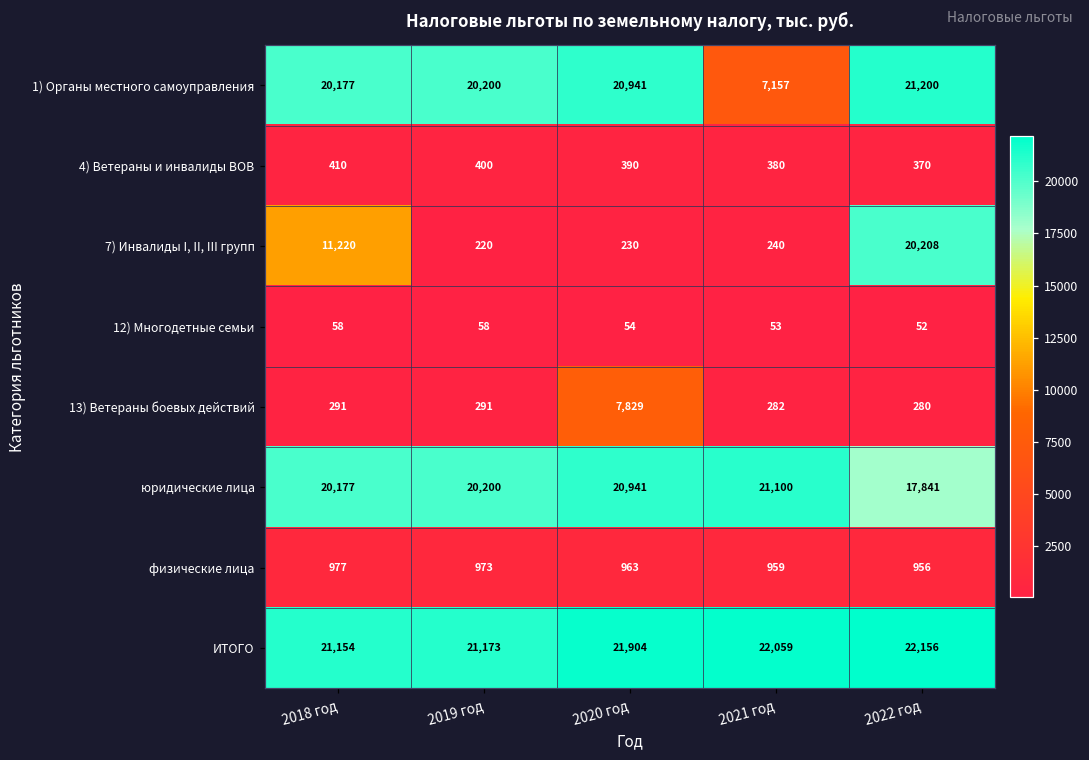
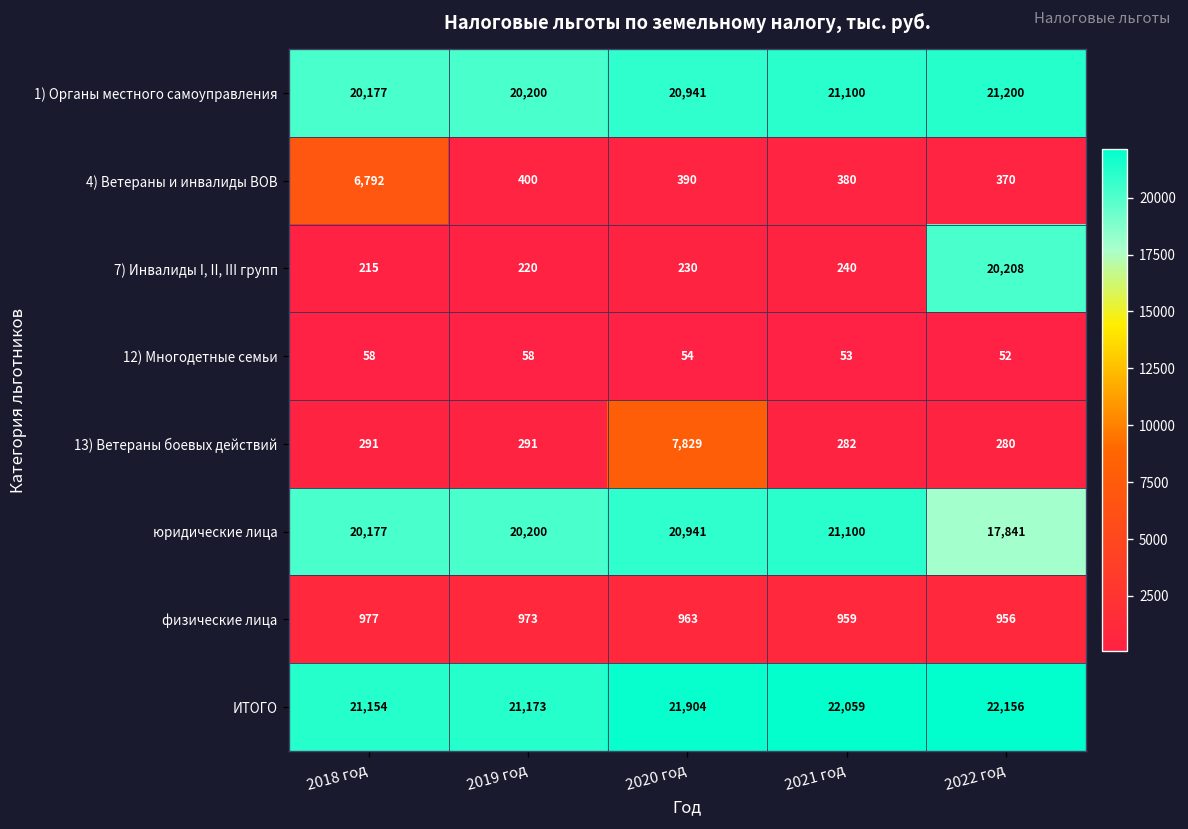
1) Органы местного самоуправления, 2021 год: 7,157 -> 21,100
4) Ветераны и инвалиды ВОВ, 2018 год: 410 -> 6,792
7) Инвалиды I, II, III групп, 2018 год: 11,220 -> 215
